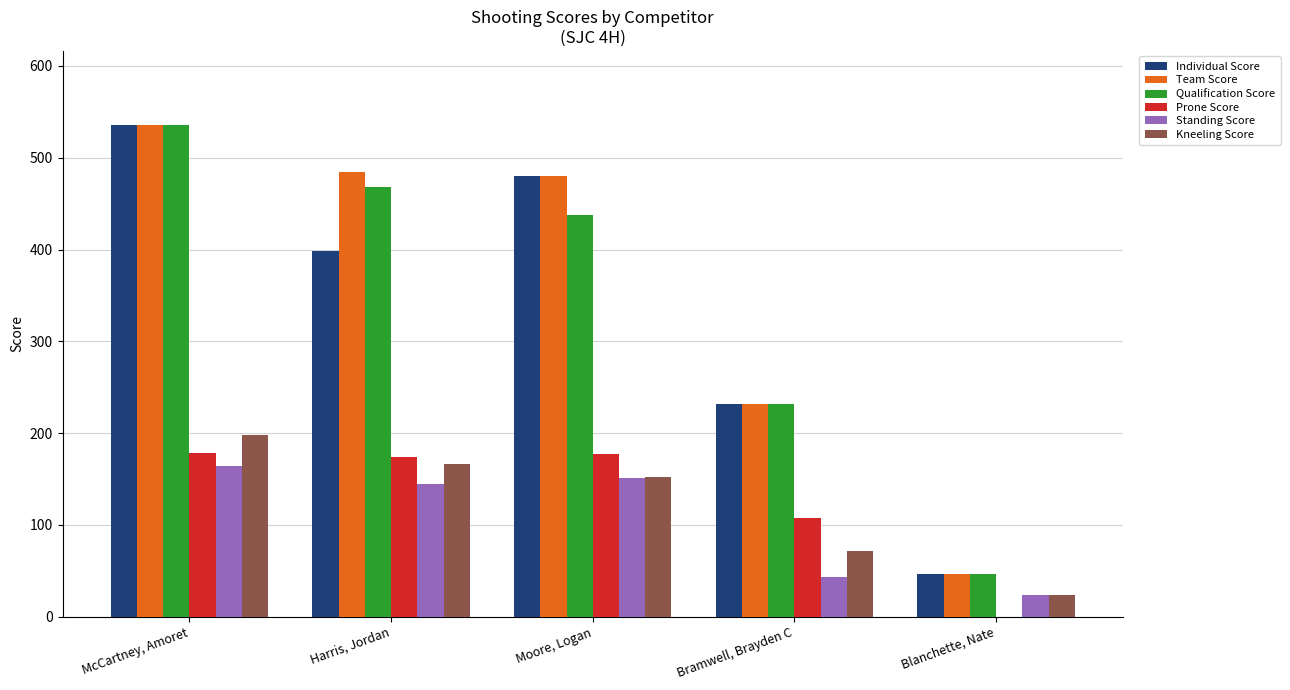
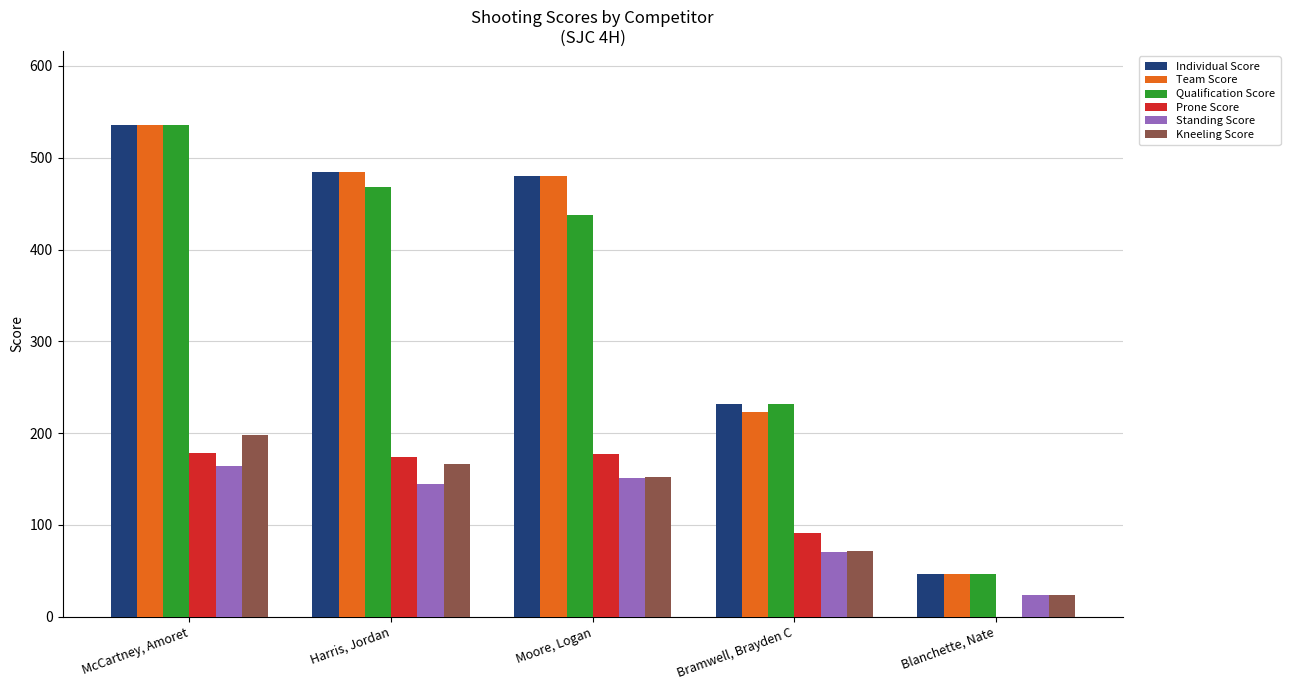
Individual Score, Harris, Jordan: 400 -> 480
Team Score, Bramwell, Brayden C: 230 -> 220
Prone Score, Bramwell, Brayden C: 110 -> 90
Standing Score, Bramwell, Brayden C: 40 -> 70
